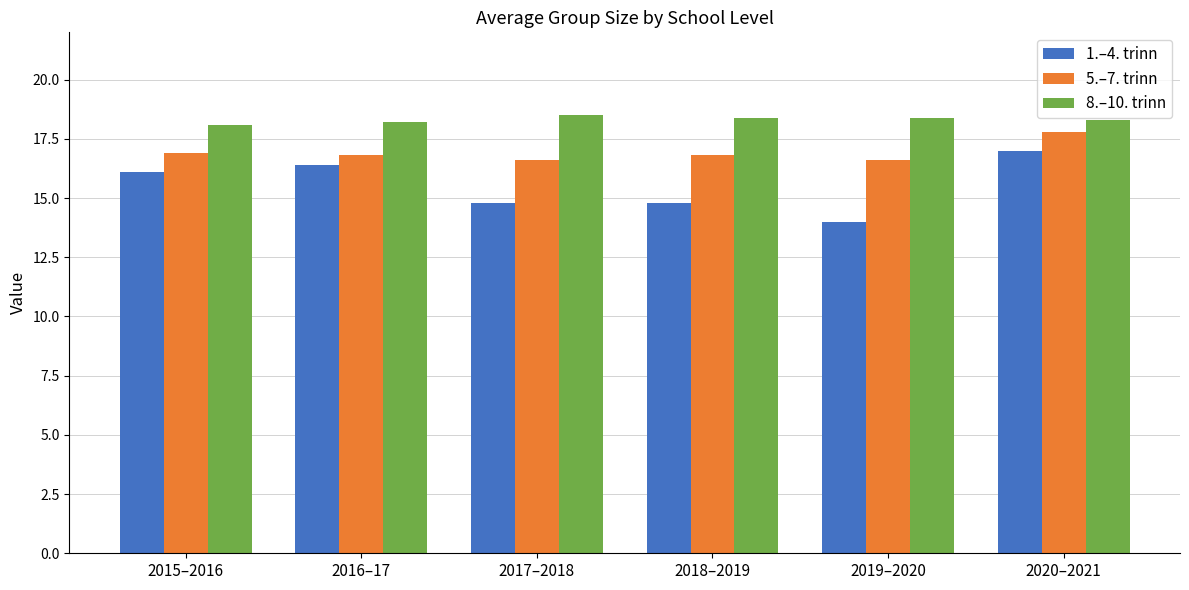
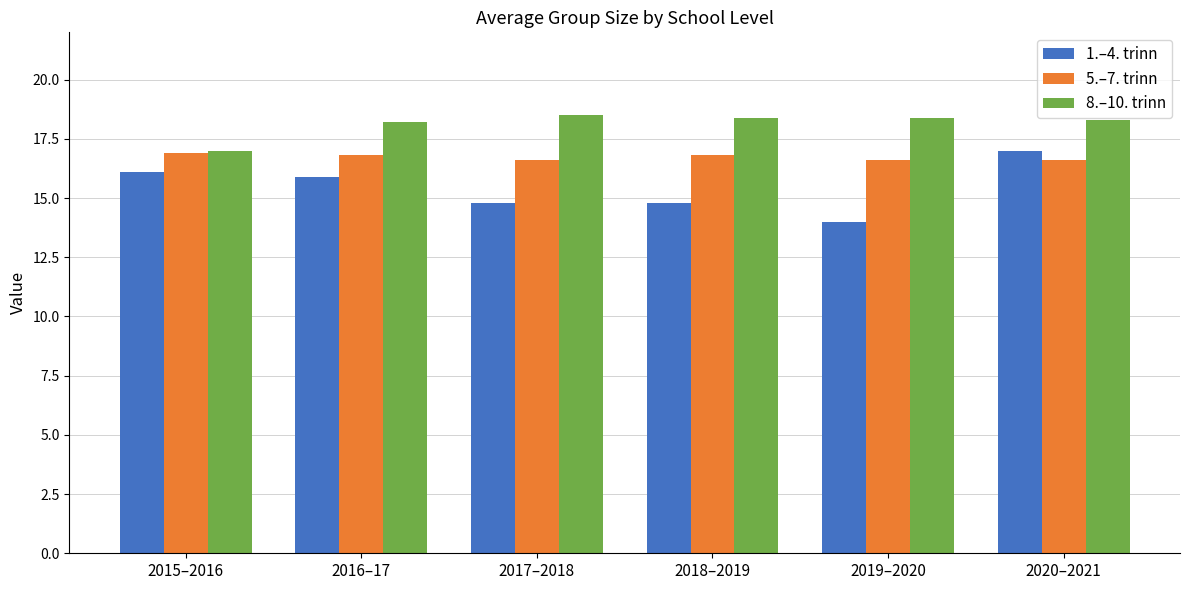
8.–10. trinn, 2015–2016: 18.1 -> 17.0
1.–4. trinn, 2016–17: 16.4 -> 15.9
5.–7. trinn, 2020–2021: 17.8 -> 16.6
